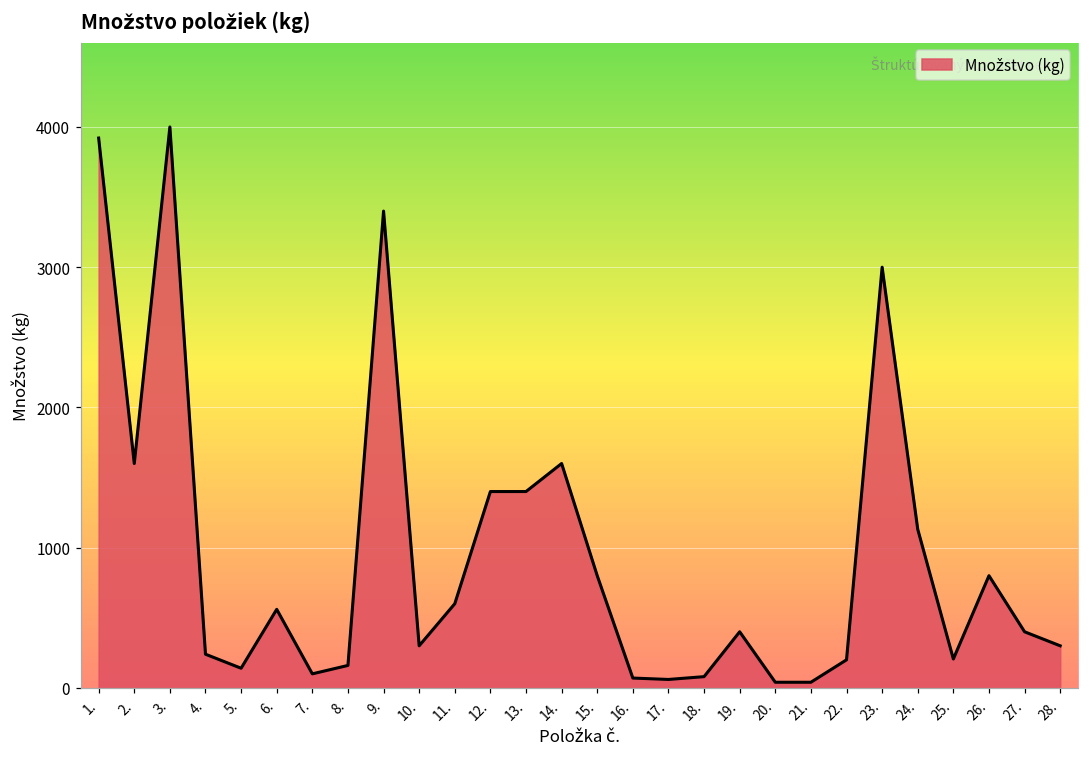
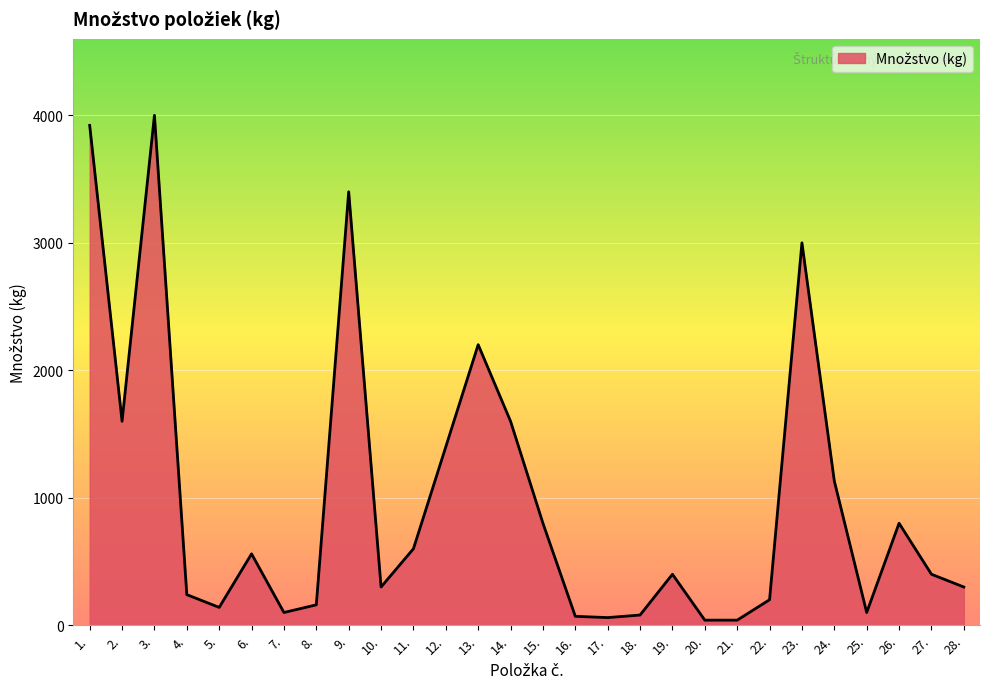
13.: 1400 -> 2200
25.: 210 -> 100
